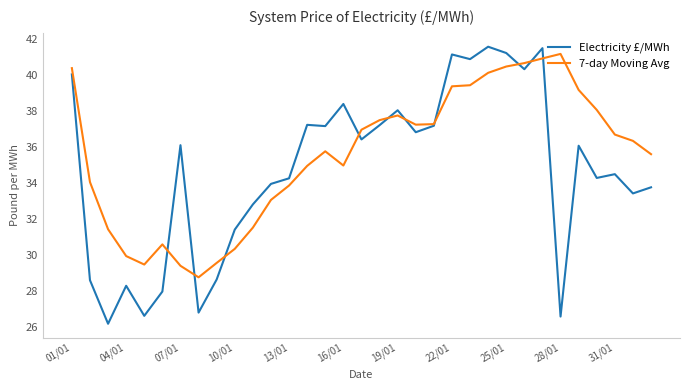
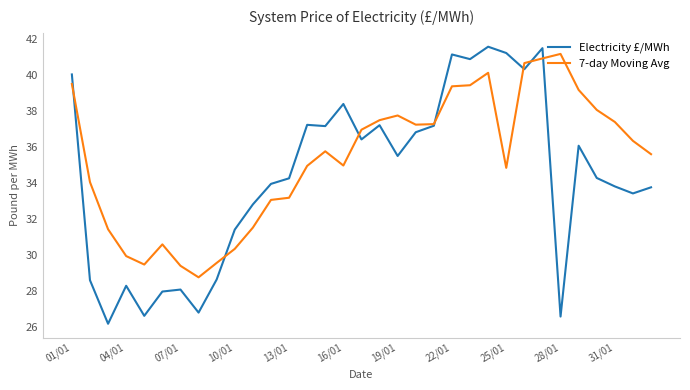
7-day Moving Avg, 01/01: 40.4 -> 39.5
Electricity £/MWh, 07/01: 36.1 -> 28.1
7-day Moving Avg, 13/01: 33.9 -> 33.2
Electricity £/MWh, 19/01: 38.1 -> 35.5
7-day Moving Avg, 25/01: 40.5 -> 34.9
Electricity £/MWh, 31/01: 34.5 -> 33.8
7-day Moving Avg, 31/01: 36.7 -> 37.4
